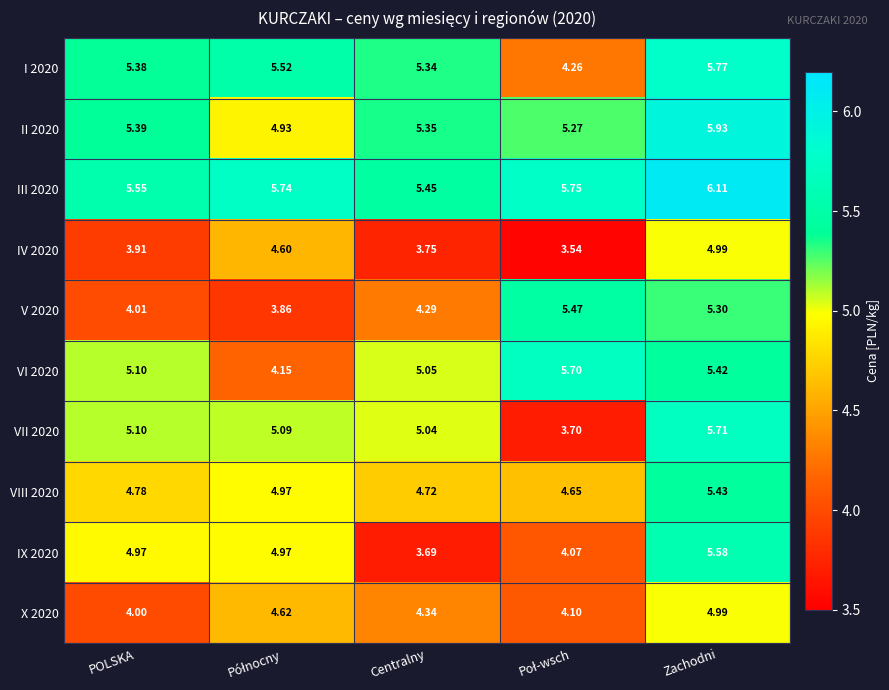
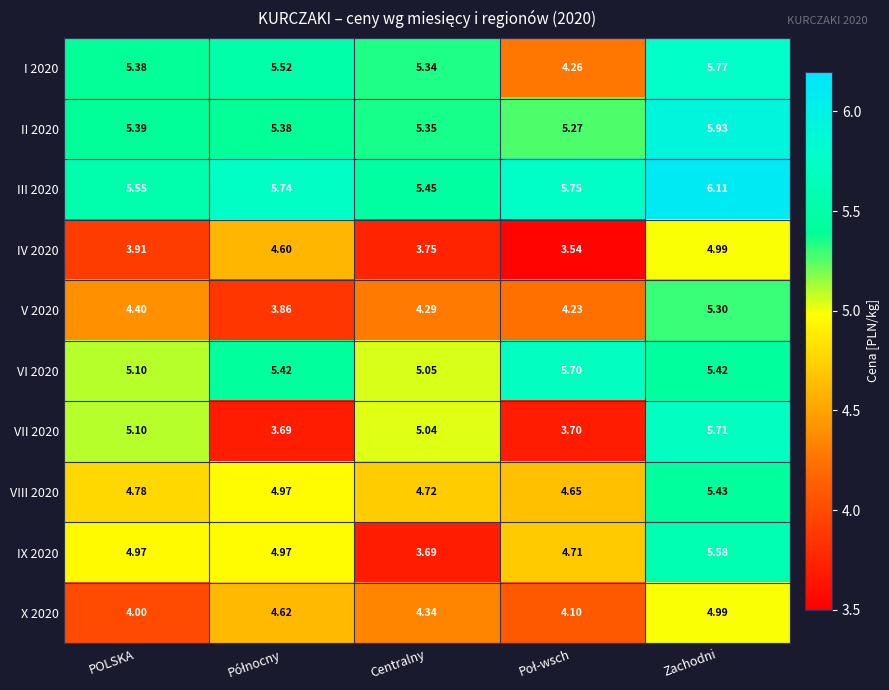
II 2020, Północny: 4.93 -> 5.38
V 2020, POLSKA: 4.01 -> 4.40
V 2020, Poł-wsch: 5.47 -> 4.23
VI 2020, Północny: 4.15 -> 5.42
VII 2020, Północny: 5.09 -> 3.69
IX 2020, Poł-wsch: 4.07 -> 4.71
